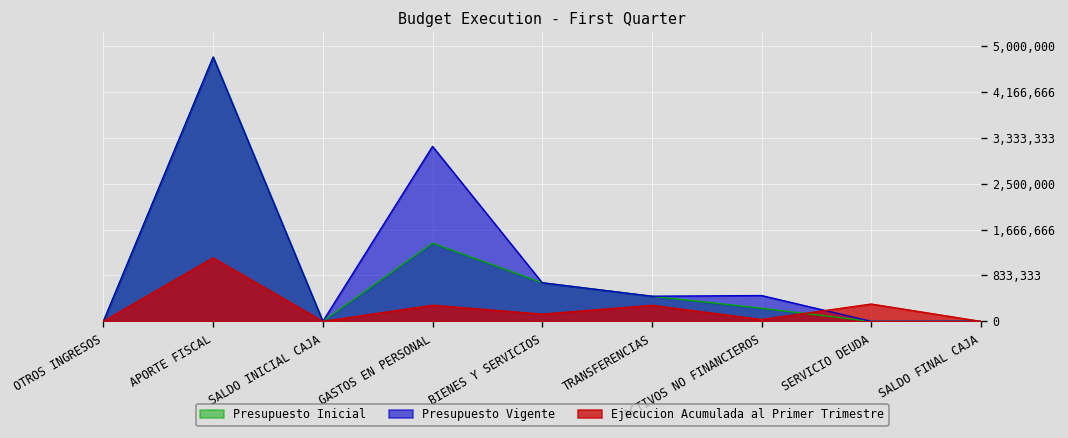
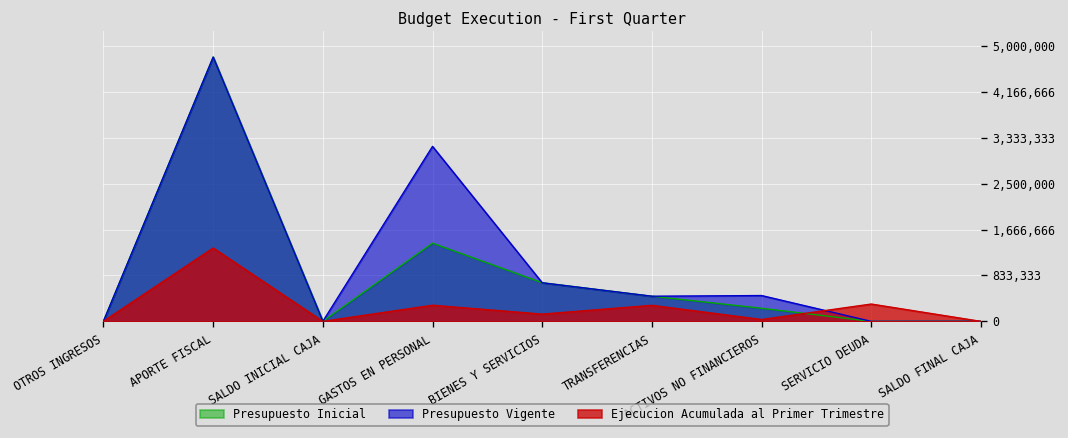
Ejecucion Acumulada al Primer Trimestre, APORTE FISCAL: 1,200,000 -> 1,300,000
